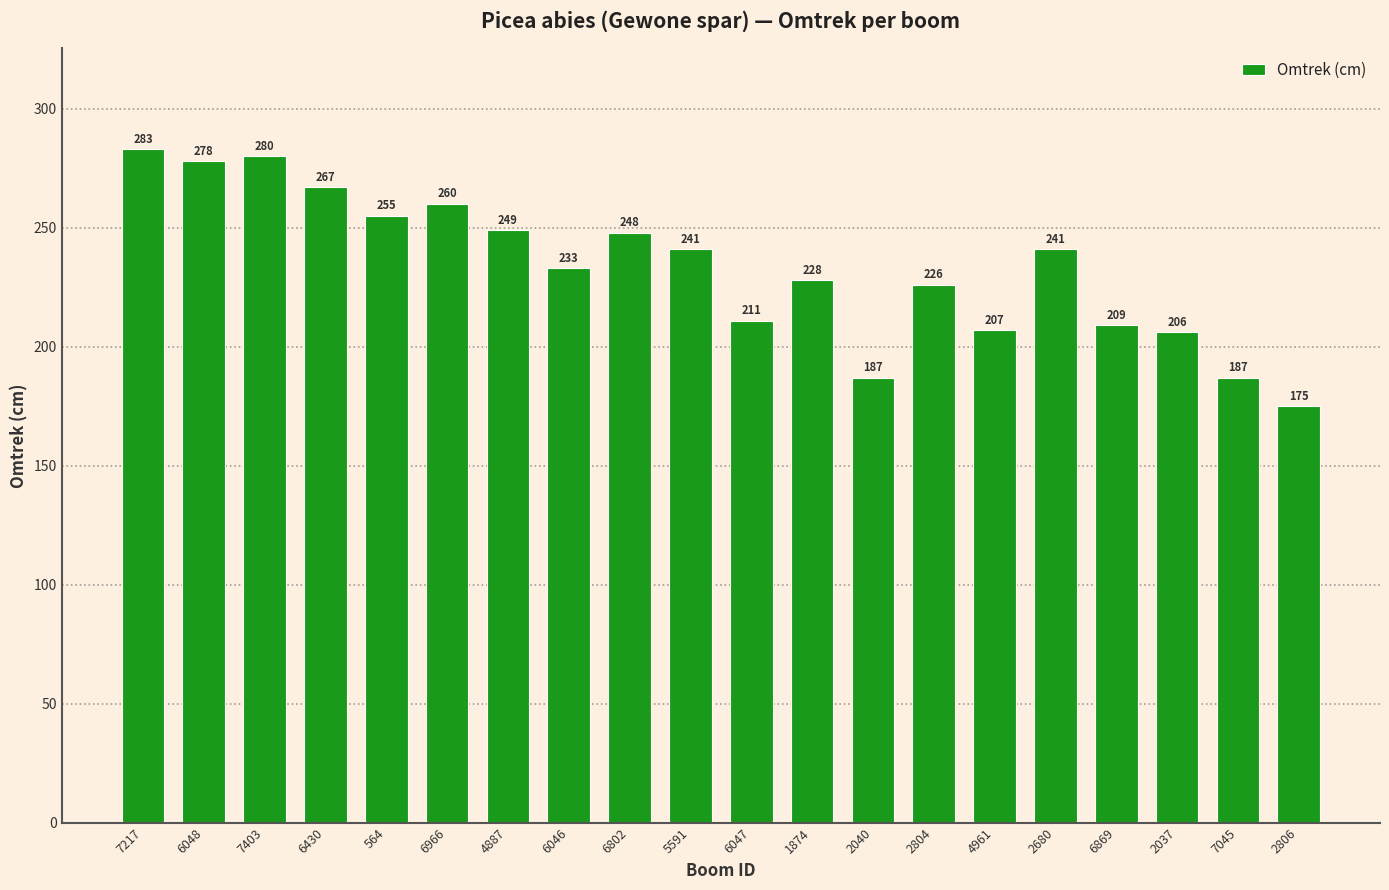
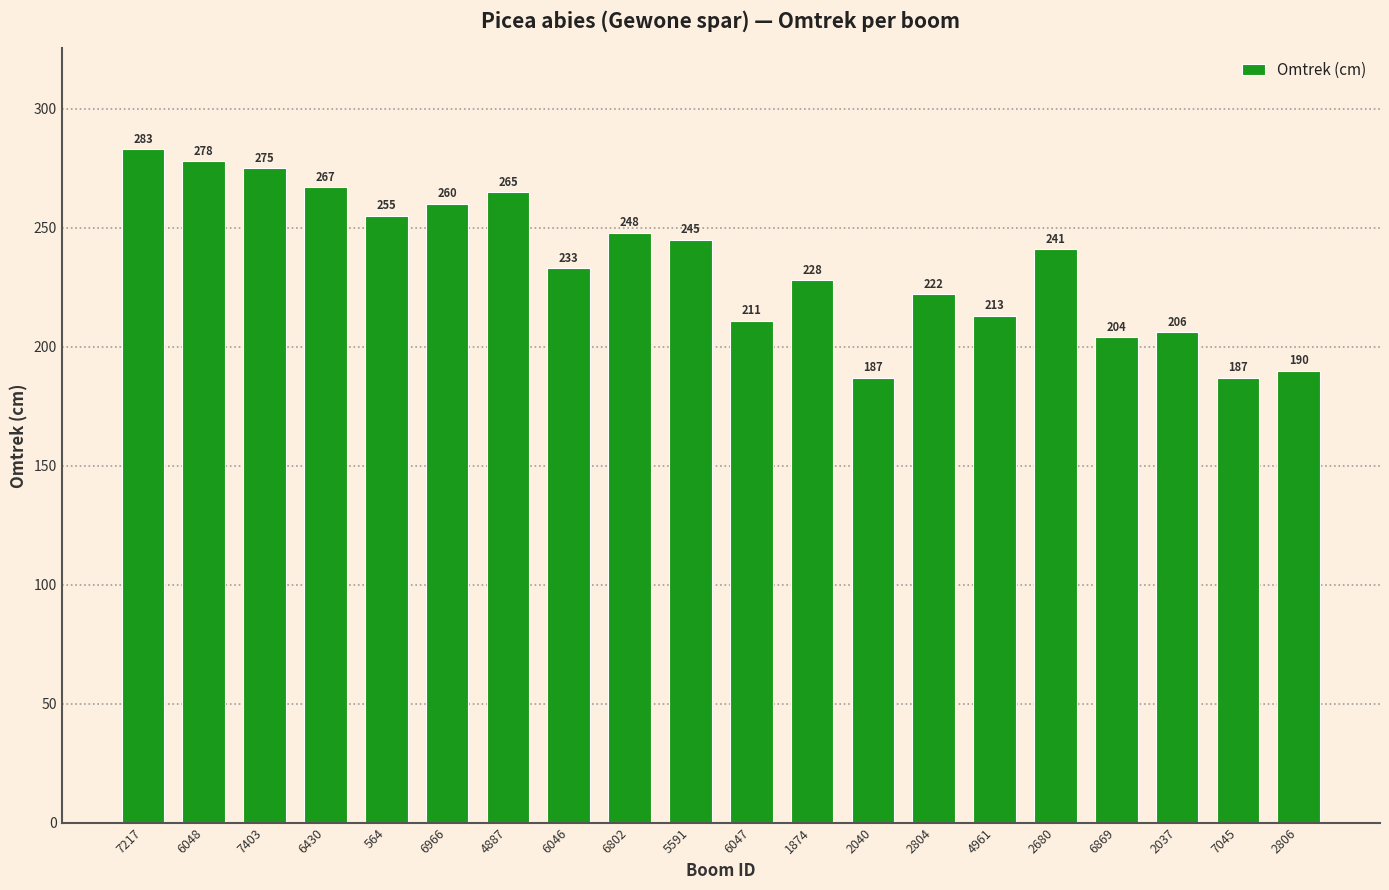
7403: 280 -> 275
4887: 249 -> 265
5591: 241 -> 245
2804: 226 -> 222
4961: 207 -> 213
6869: 209 -> 204
2806: 175 -> 190
